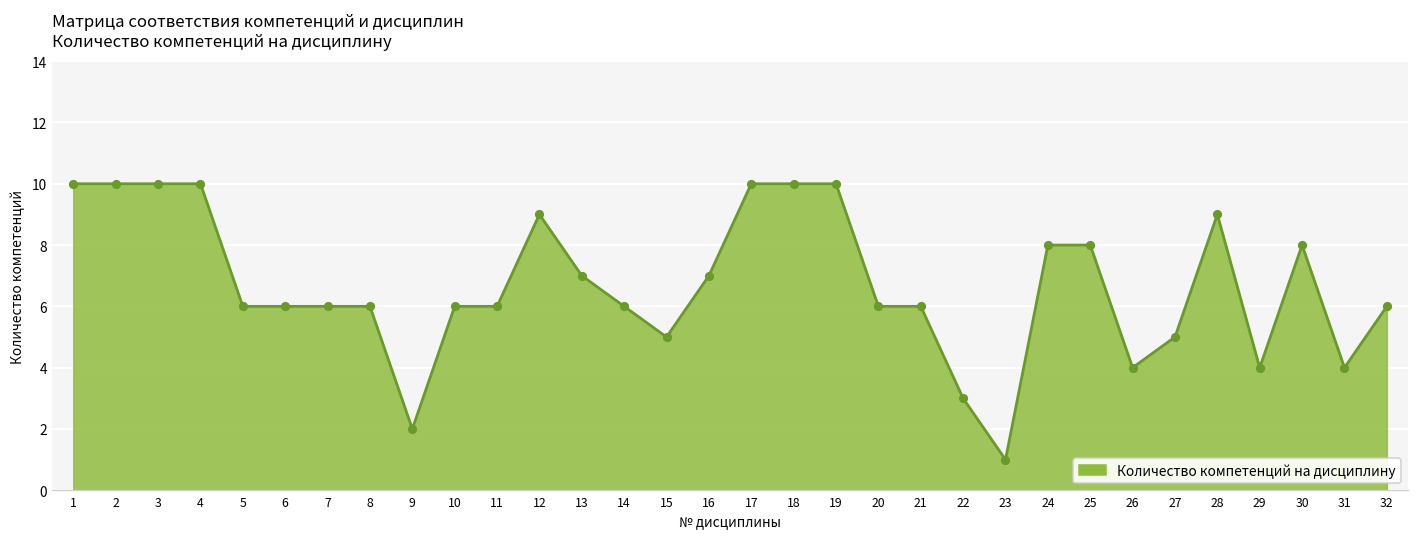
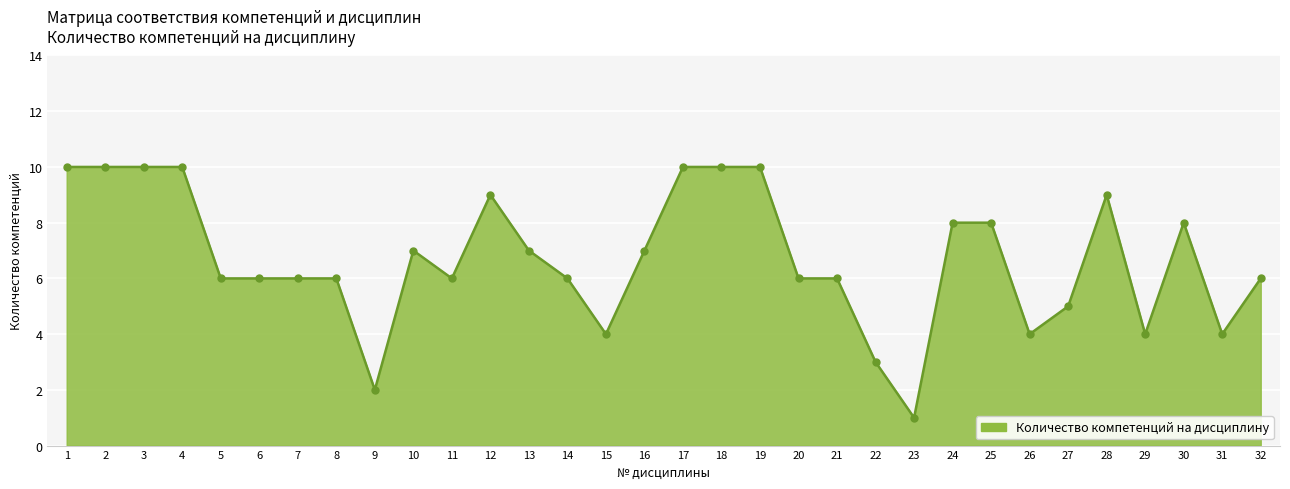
10: 6 -> 7
15: 5 -> 4
